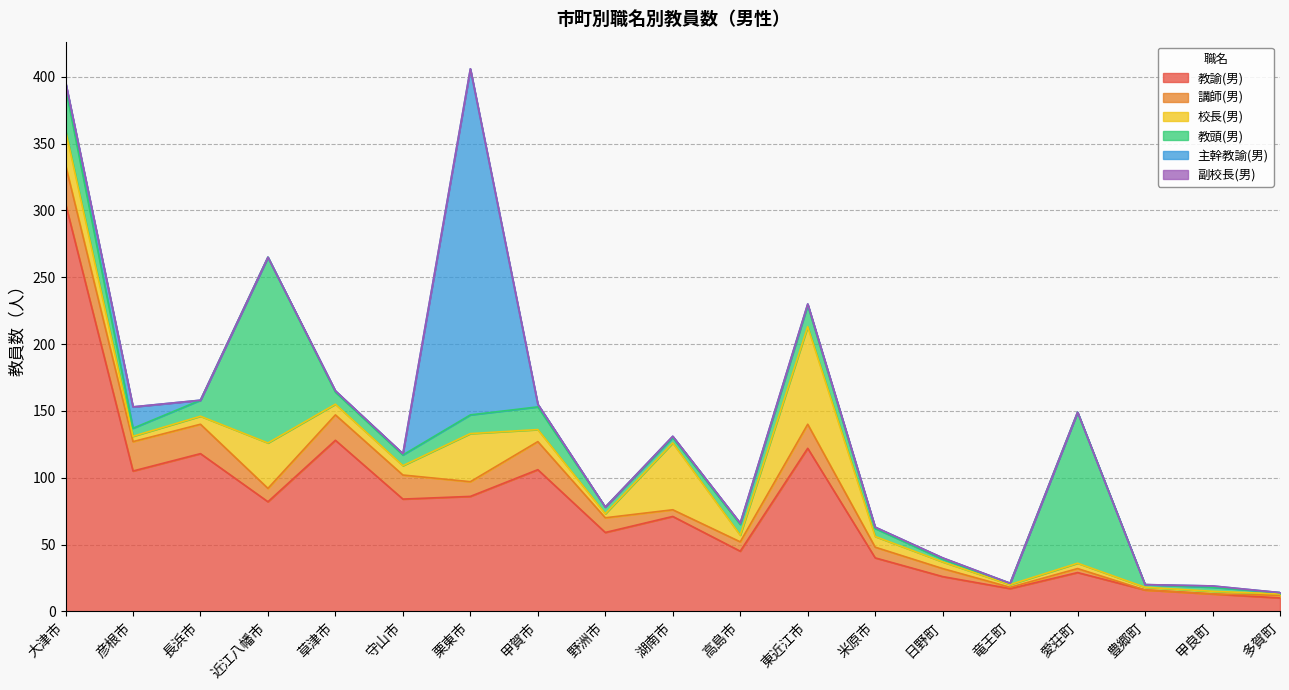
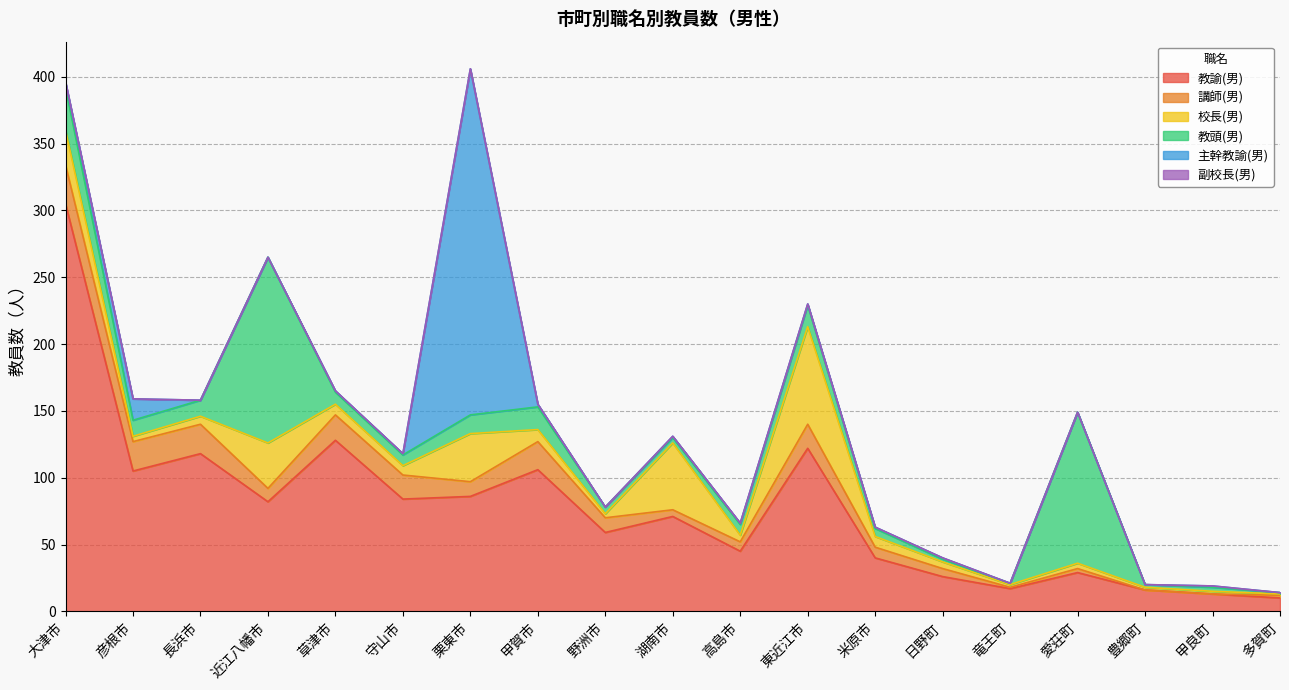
教頭(男), 彦根市: 6 -> 12
